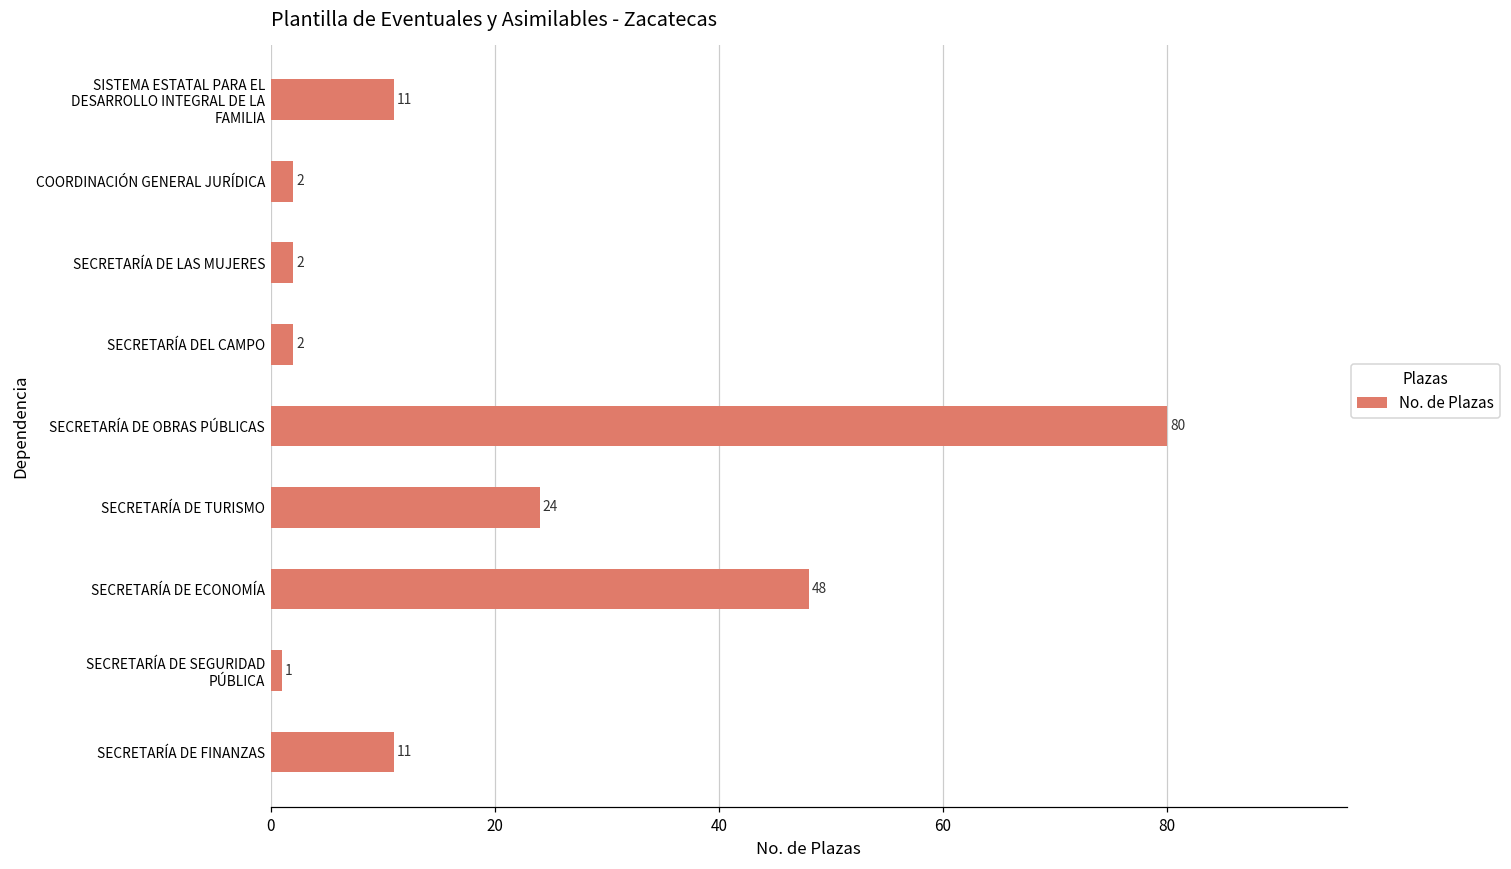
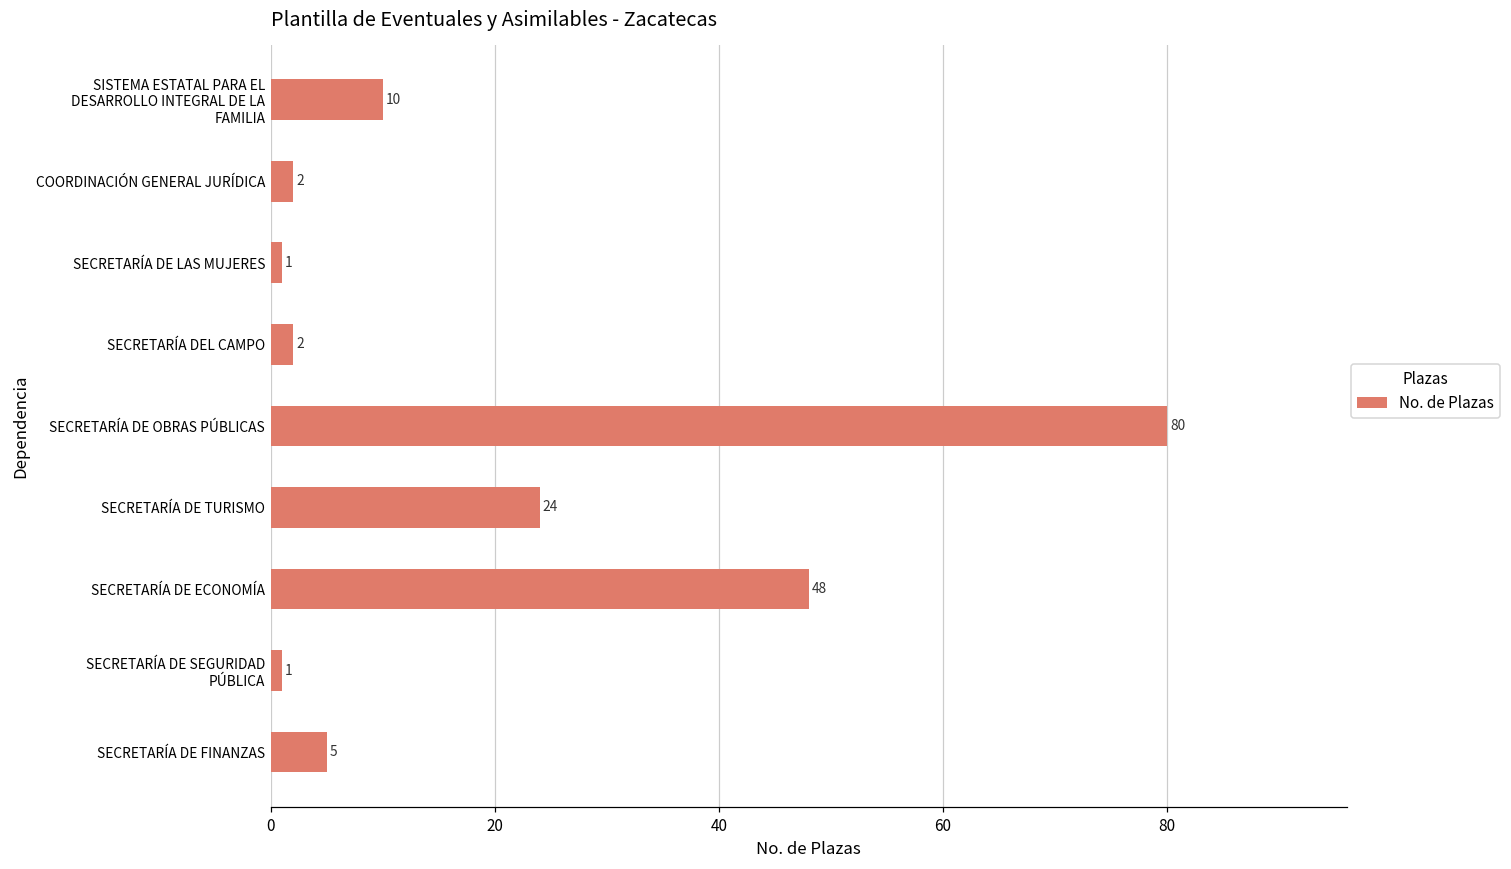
SISTEMA ESTATAL PARA EL DESARROLLO INTEGRAL DE LA FAMILIA: 11 -> 10
SECRETARÍA DE LAS MUJERES: 2 -> 1
SECRETARÍA DE FINANZAS: 11 -> 5
